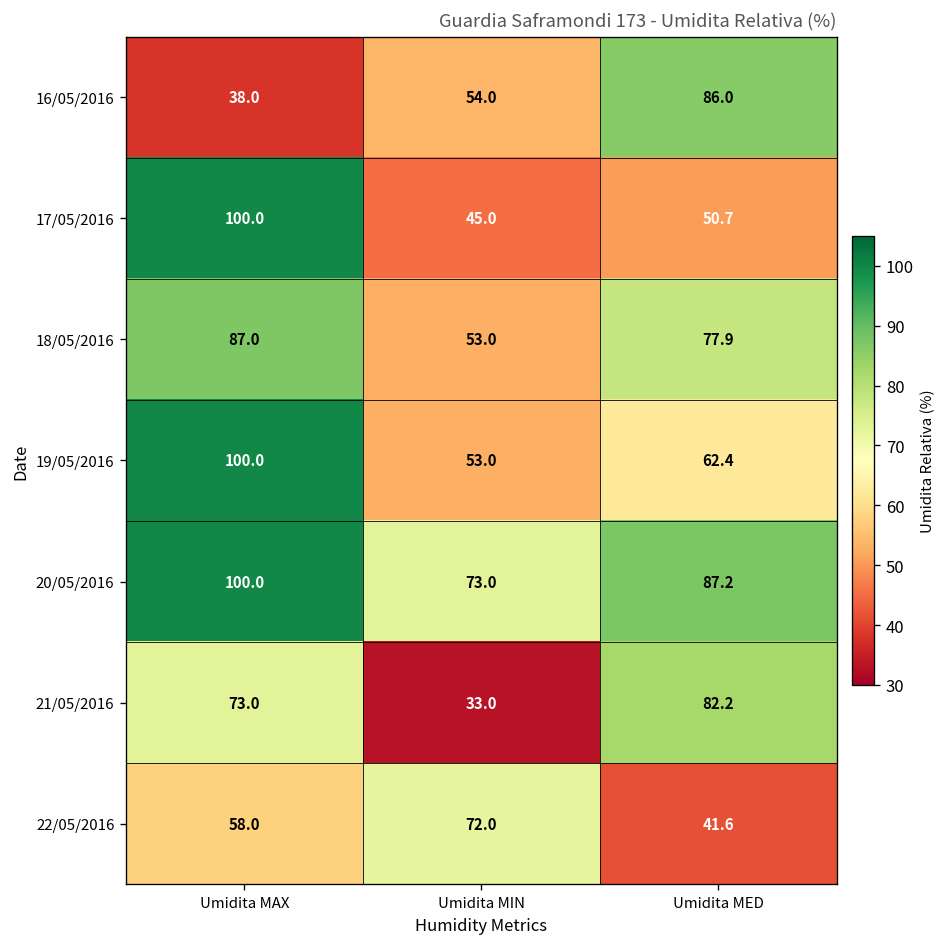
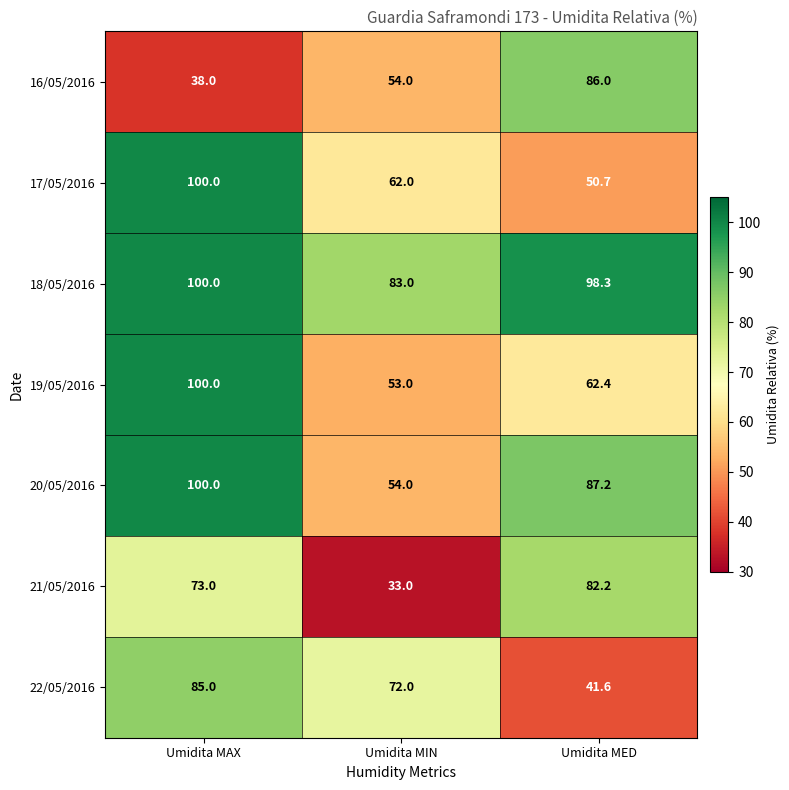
17/05/2016, Umidita MIN: 45.0 -> 62.0
18/05/2016, Umidita MAX: 87.0 -> 100.0
18/05/2016, Umidita MIN: 53.0 -> 83.0
18/05/2016, Umidita MED: 77.9 -> 98.3
20/05/2016, Umidita MIN: 73.0 -> 54.0
22/05/2016, Umidita MAX: 58.0 -> 85.0
